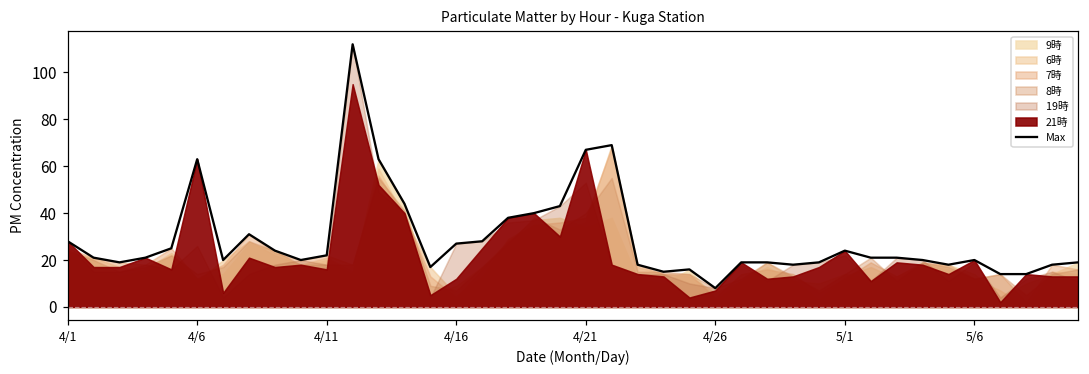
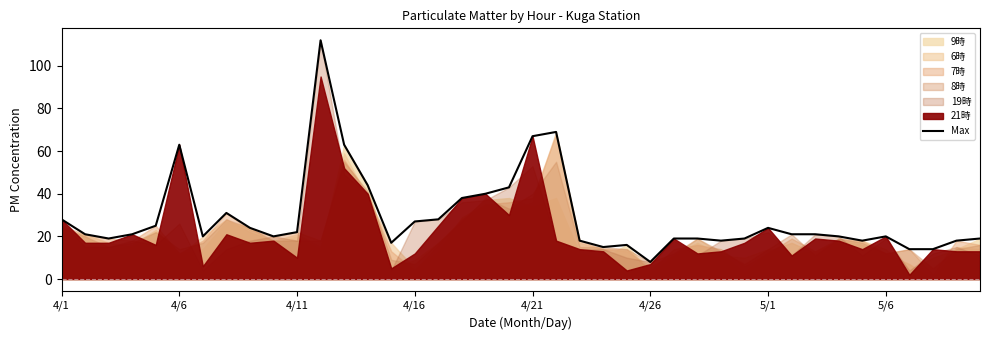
21時, 4/11: 16 -> 10
